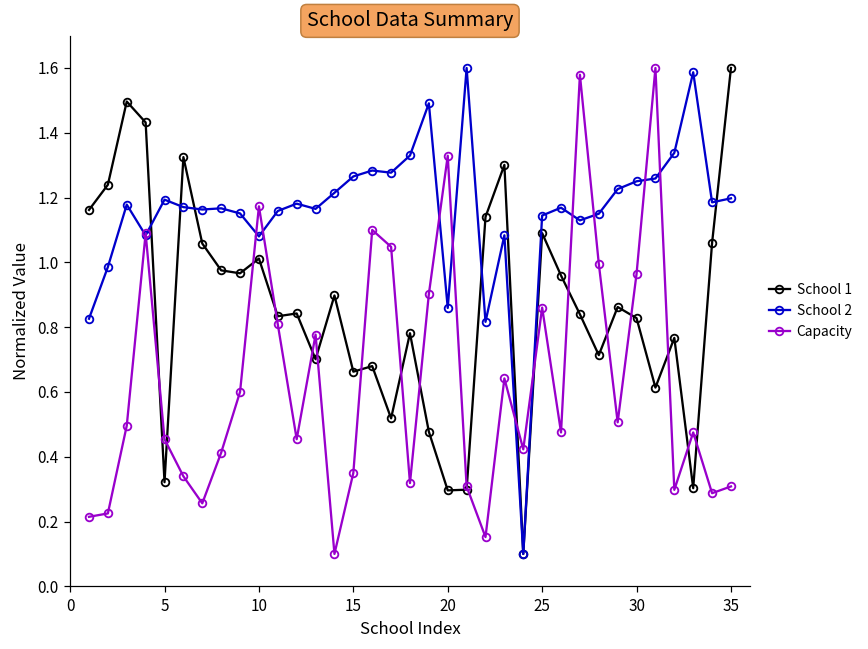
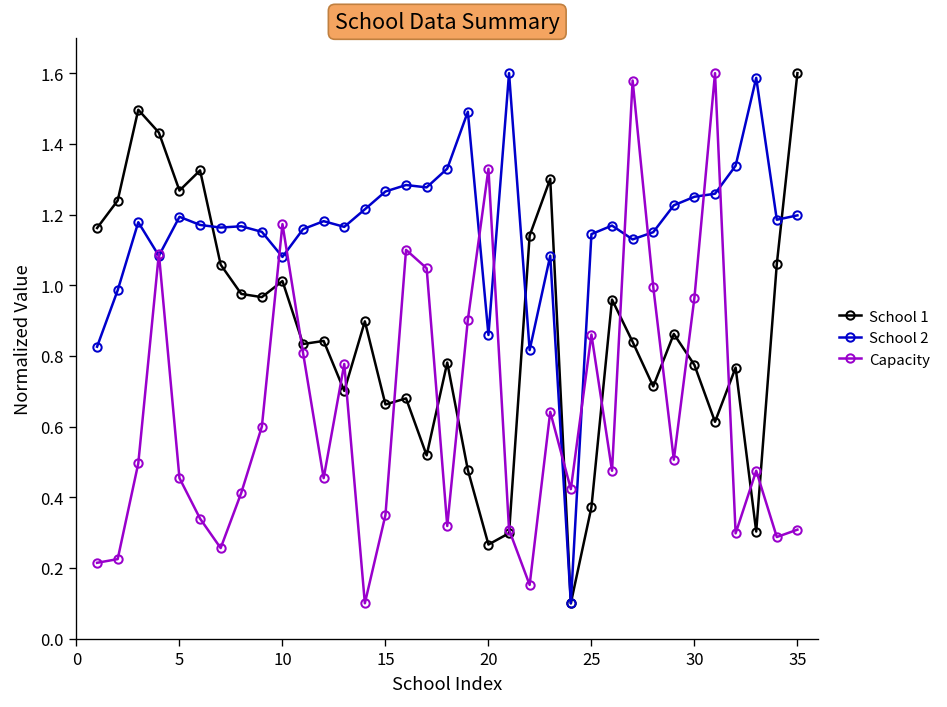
School 1, 5: 0.32 -> 1.27
School 1, 20: 0.30 -> 0.27
School 1, 25: 1.09 -> 0.37
School 1, 30: 0.83 -> 0.77
